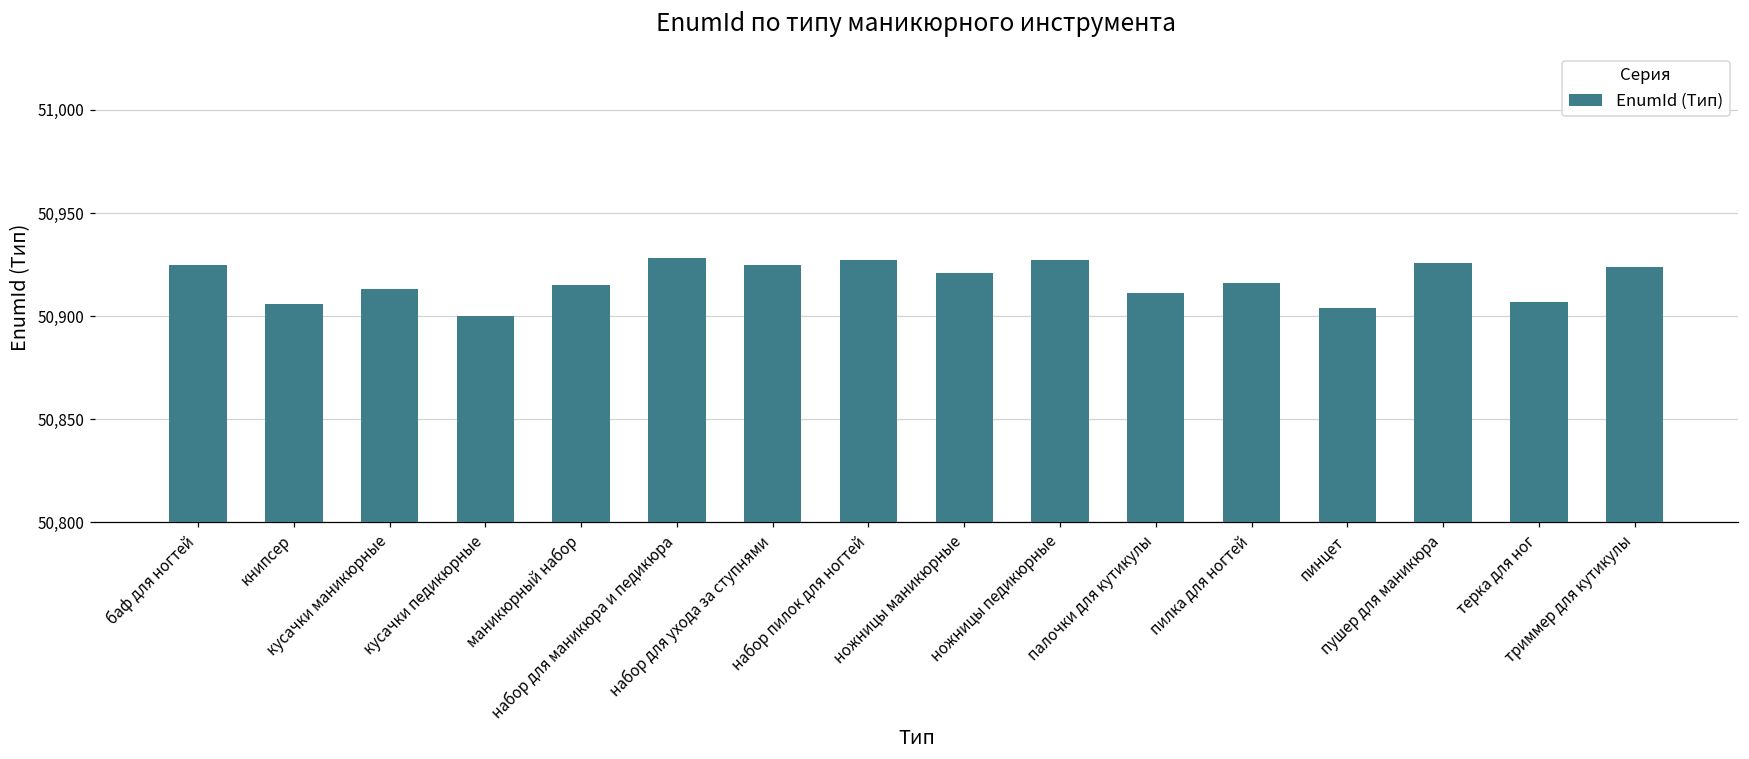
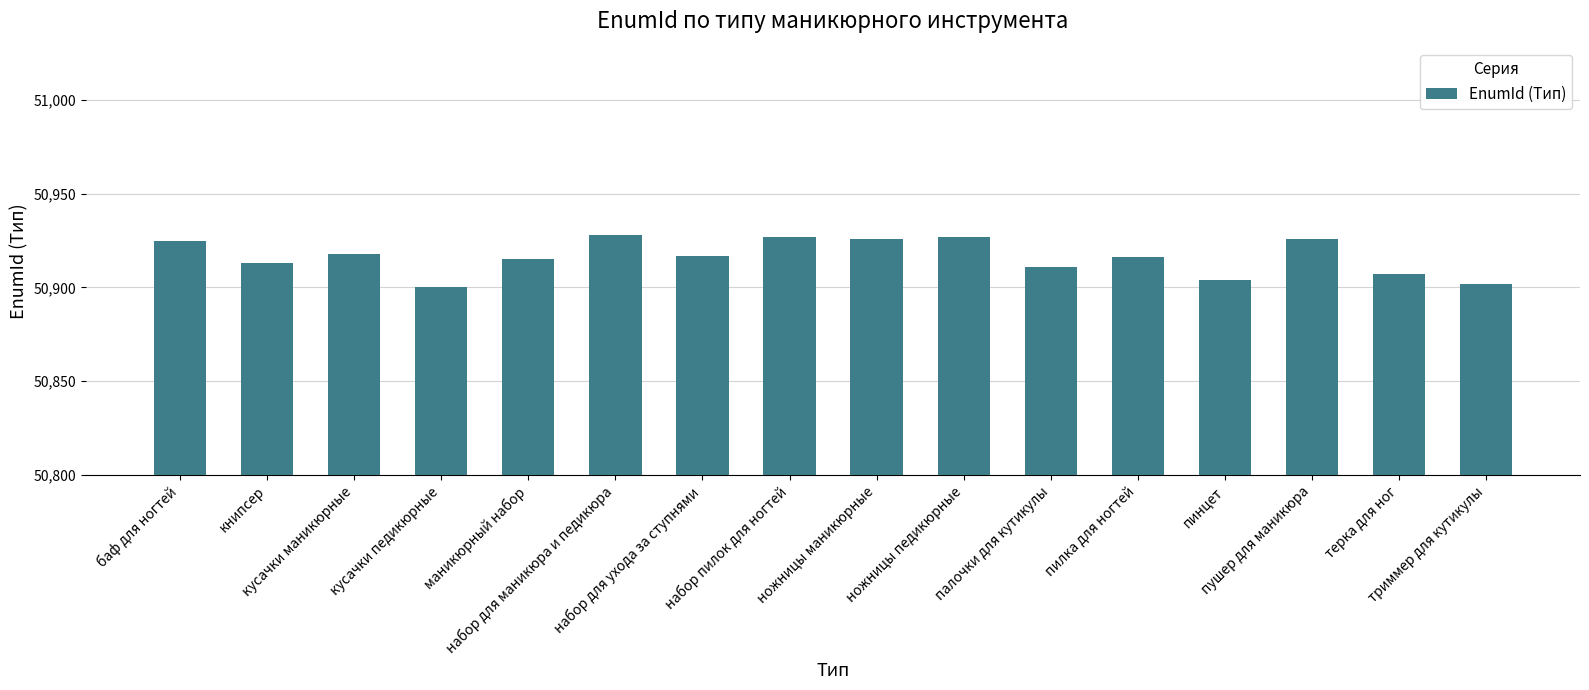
книпсер: 50,906 -> 50,913
кусачки маникюрные: 50,913 -> 50,918
набор для ухода за ступнями: 50,925 -> 50,917
ножницы маникюрные: 50,921 -> 50,926
триммер для кутикулы: 50,924 -> 50,902
